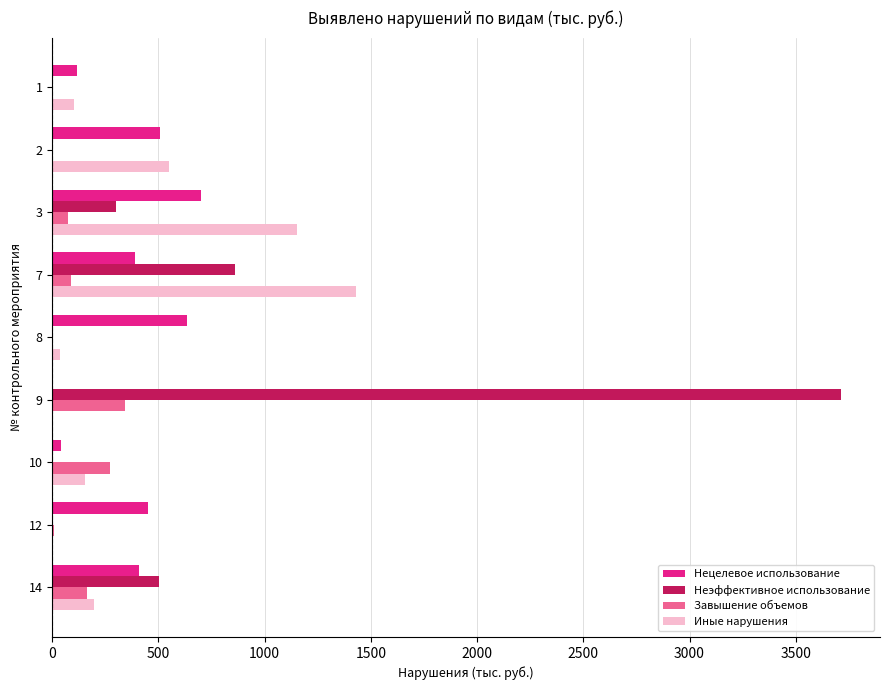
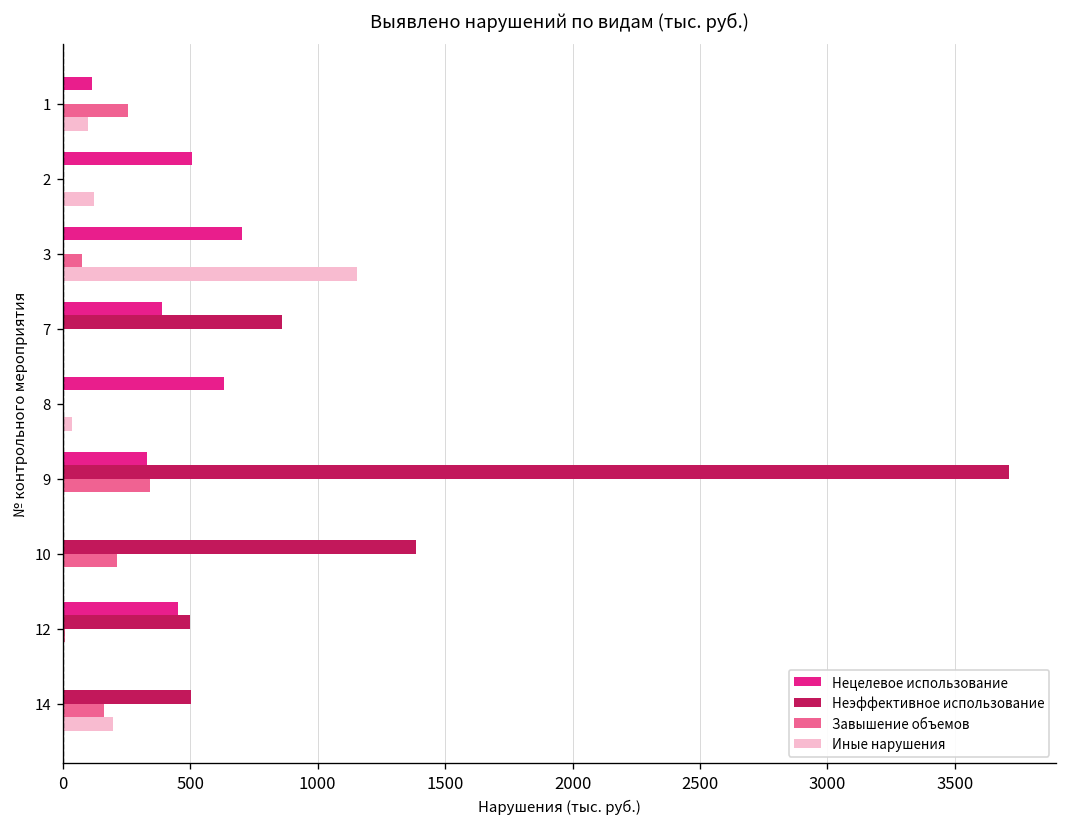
Завышение объемов, 1: 0 -> 260
Иные нарушения, 2: 550 -> 120
Неэффективное использование, 3: 300 -> 0
Завышение объемов, 7: 90 -> 0
Иные нарушения, 7: 1430 -> 0
Нецелевое использование, 9: 0 -> 330
Нецелевое использование, 10: 40 -> 0
Неэффективное использование, 10: 0 -> 1390
Завышение объемов, 10: 270 -> 210
Иные нарушения, 10: 150 -> 0
Неэффективное использование, 12: 0 -> 500
Нецелевое использование, 14: 410 -> 0
